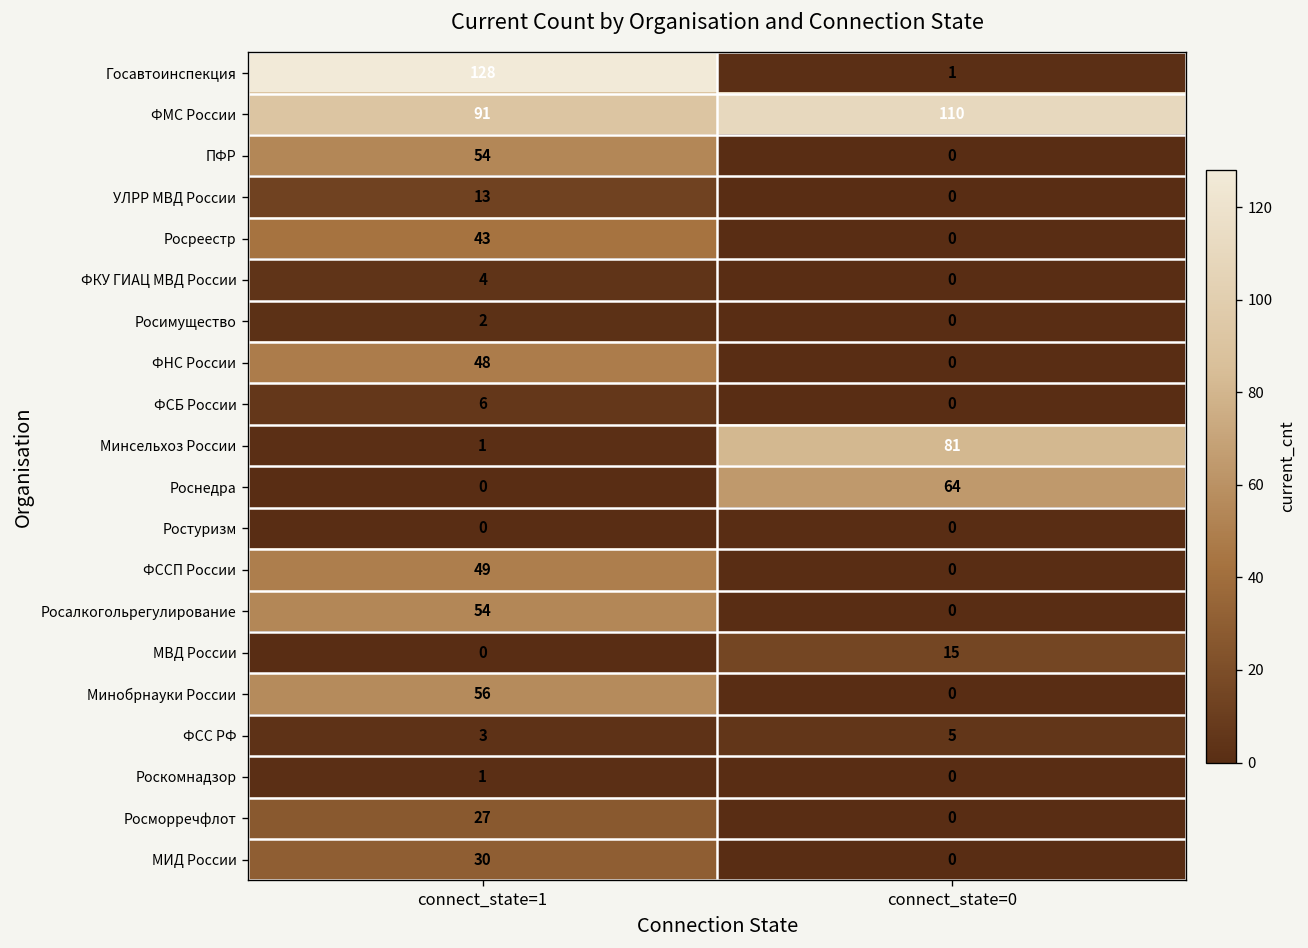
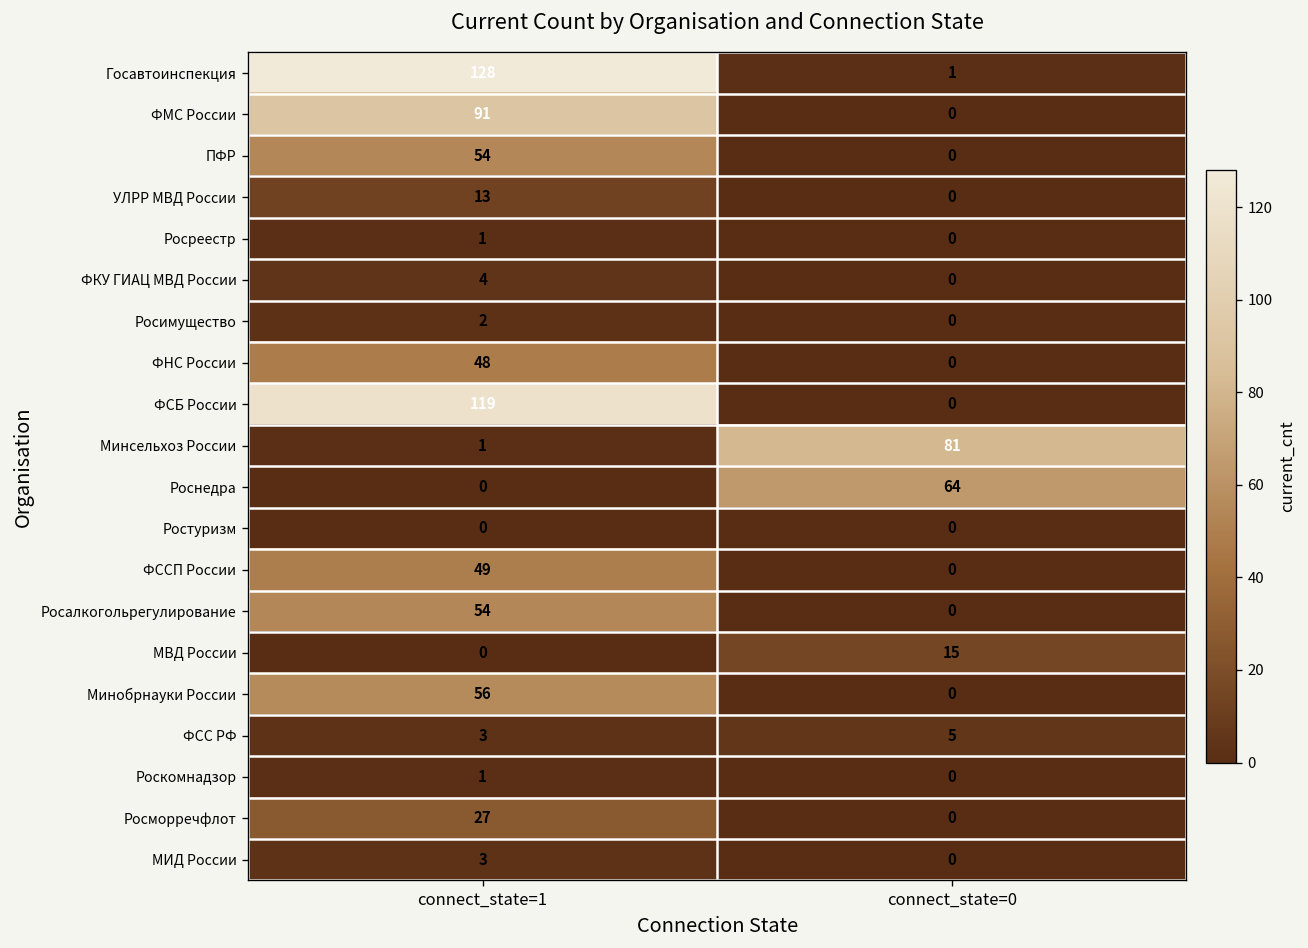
ФМС России, connect_state=0: 110 -> 0
Росреестр, connect_state=1: 43 -> 1
ФСБ России, connect_state=1: 6 -> 119
МИД России, connect_state=1: 30 -> 3
